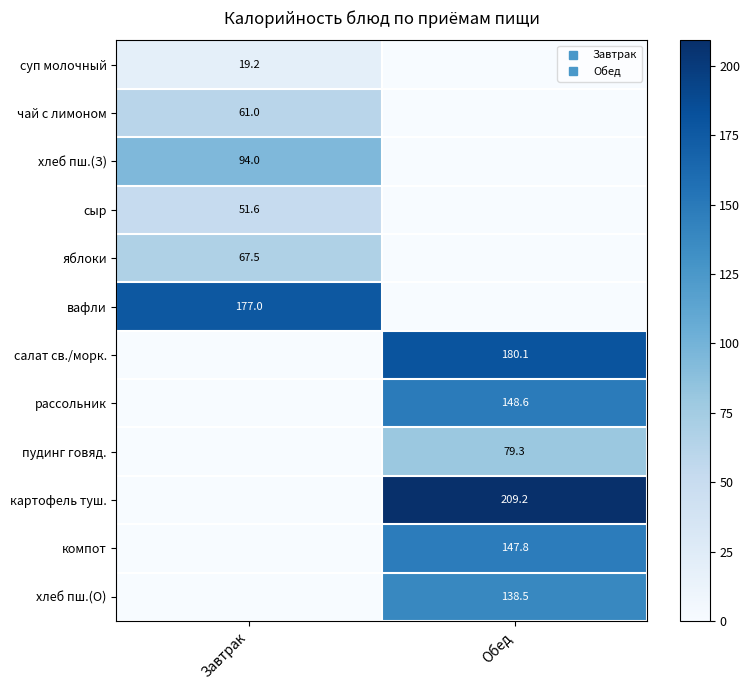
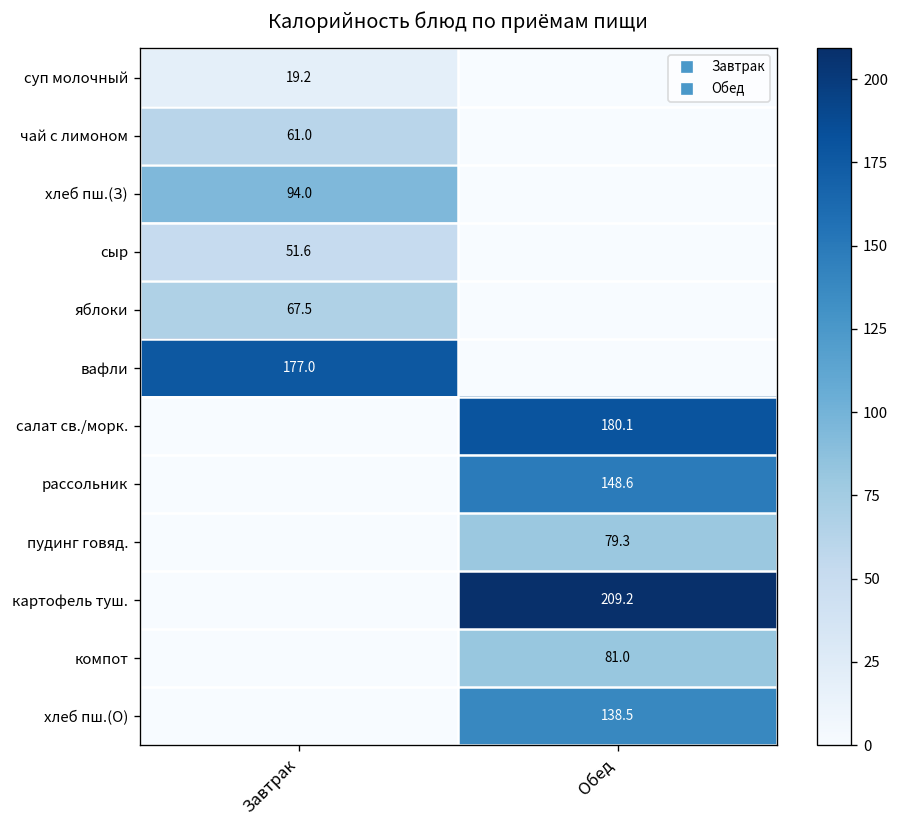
компот, Обед: 147.8 -> 81.0
